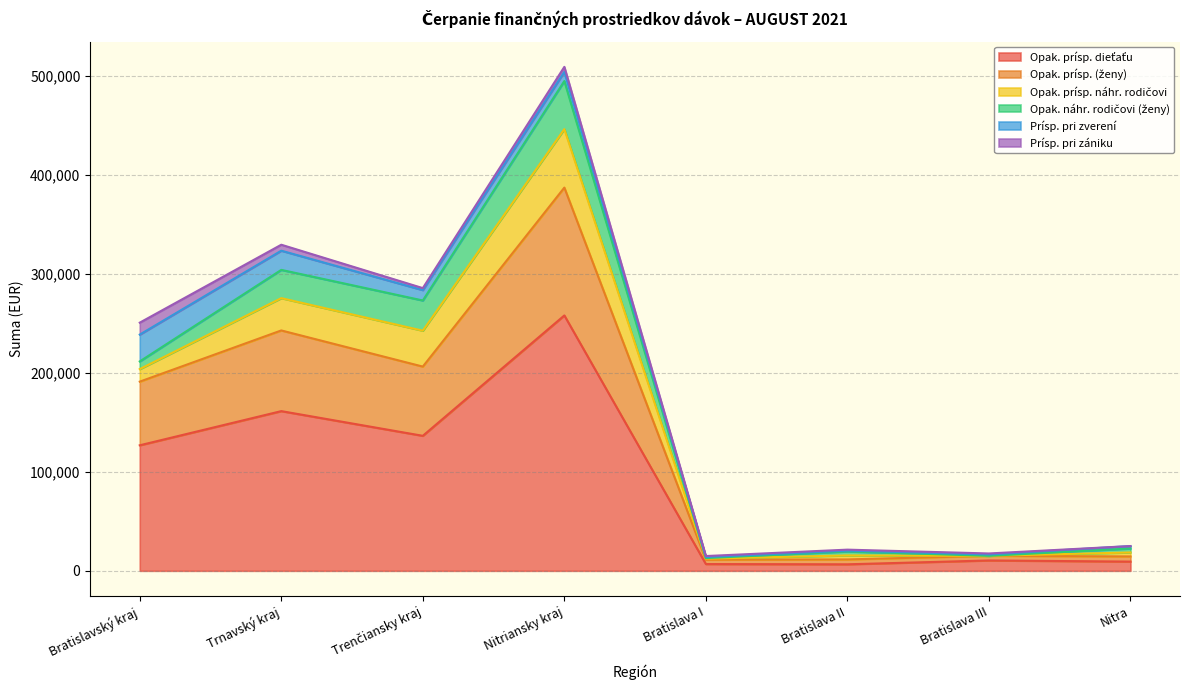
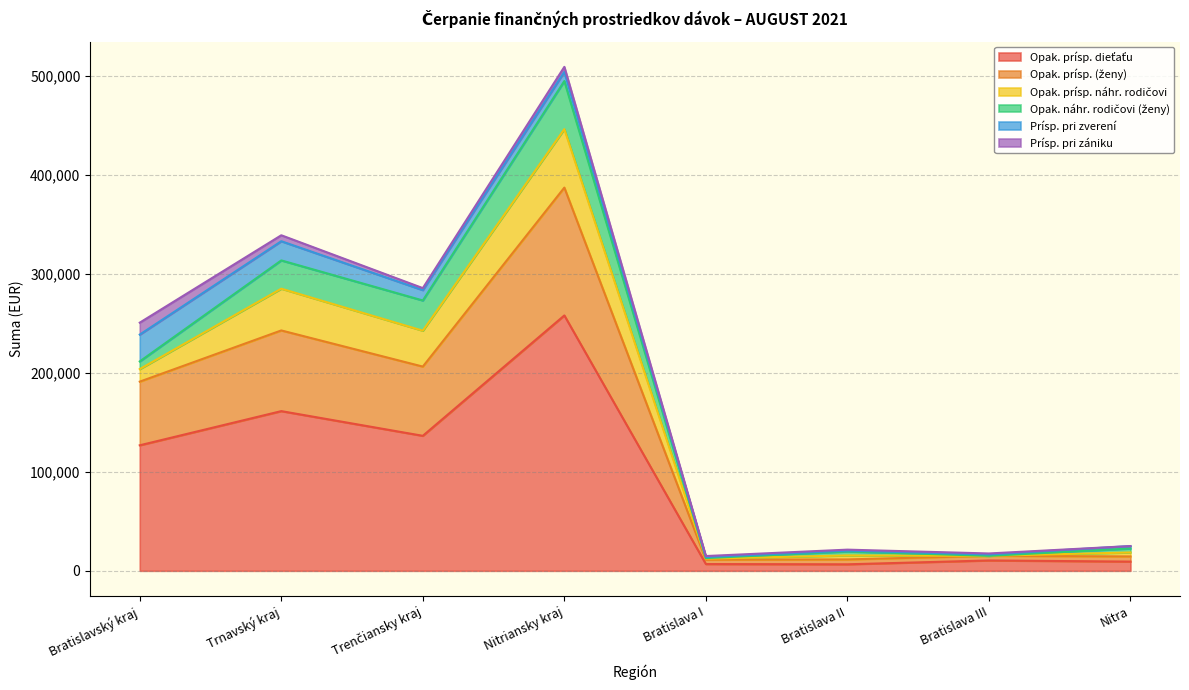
Opak. prísp. náhr. rodičovi, Trnavský kraj: 30,000 -> 40,000
